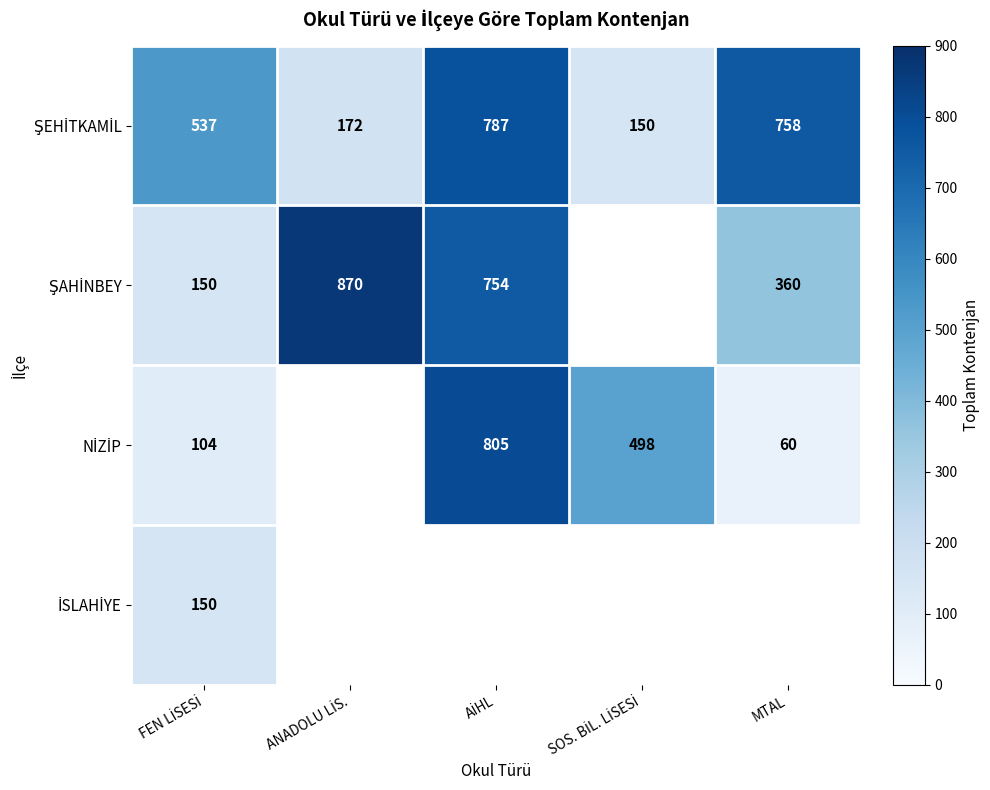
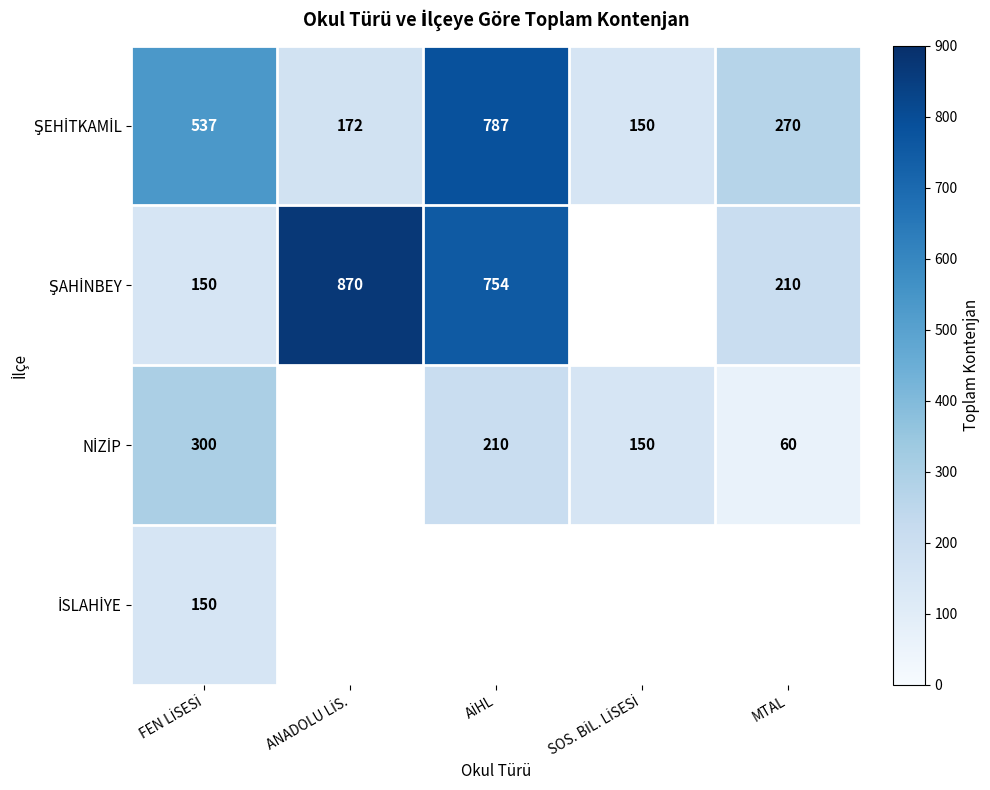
ŞEHİTKAMİL, MTAL: 758 -> 270
ŞAHİNBEY, MTAL: 360 -> 210
NİZİP, FEN LİSESİ: 104 -> 300
NİZİP, AİHL: 805 -> 210
NİZİP, SOS. BİL. LİSESİ: 498 -> 150
